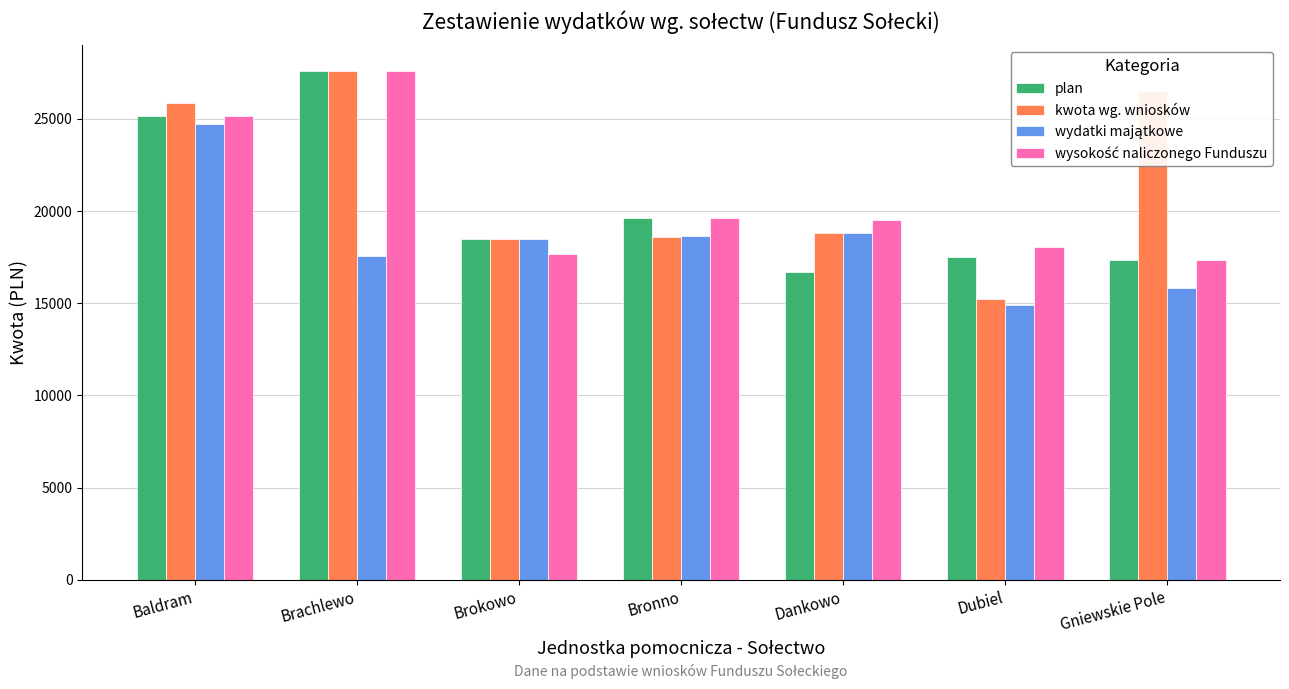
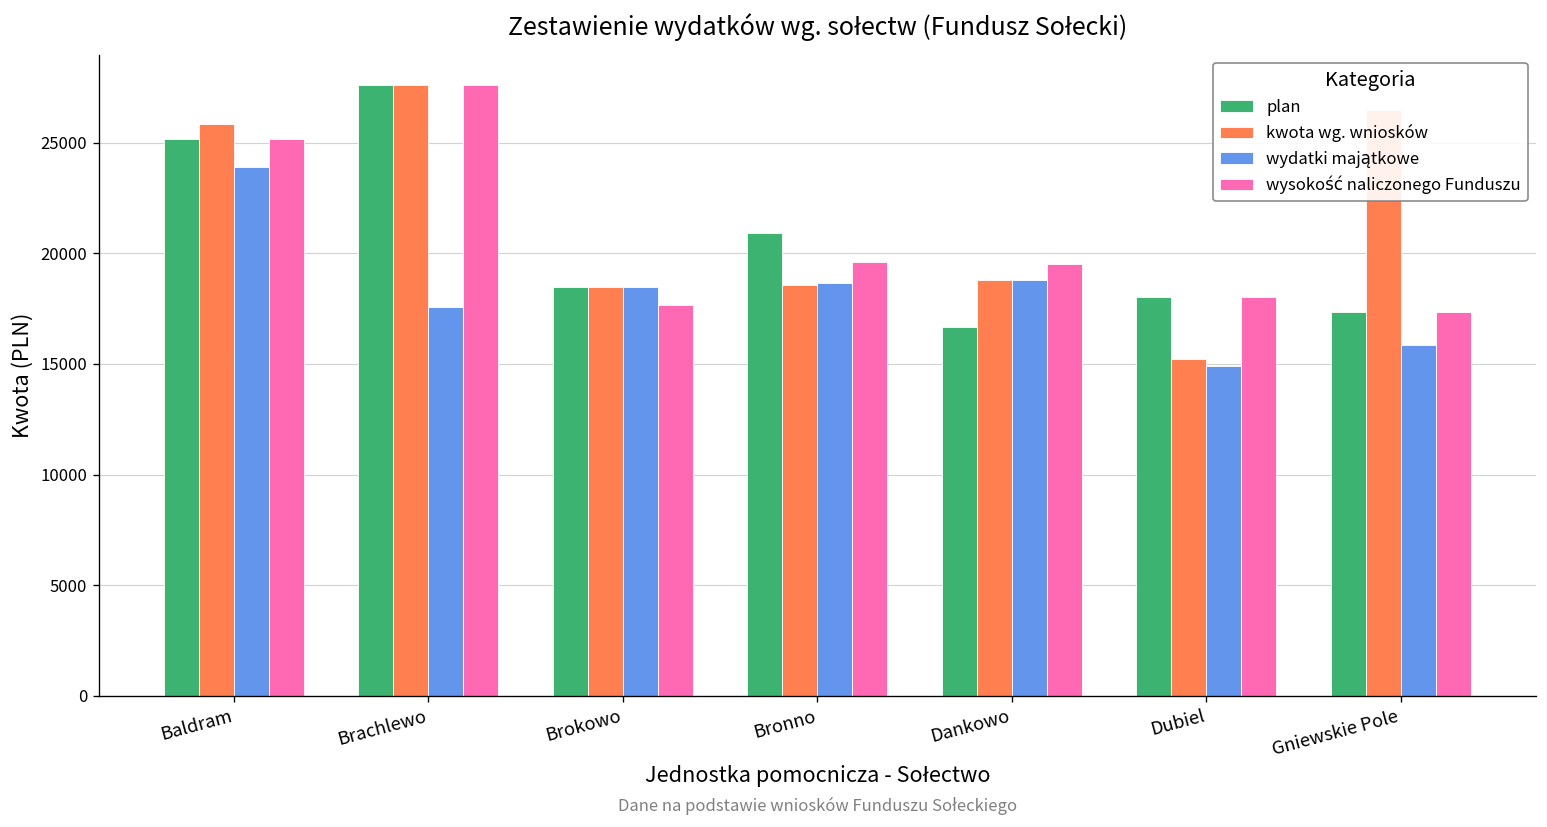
wydatki majątkowe, Baldram: 24700 -> 23900
plan, Bronno: 19600 -> 20900
plan, Dubiel: 17500 -> 18000
